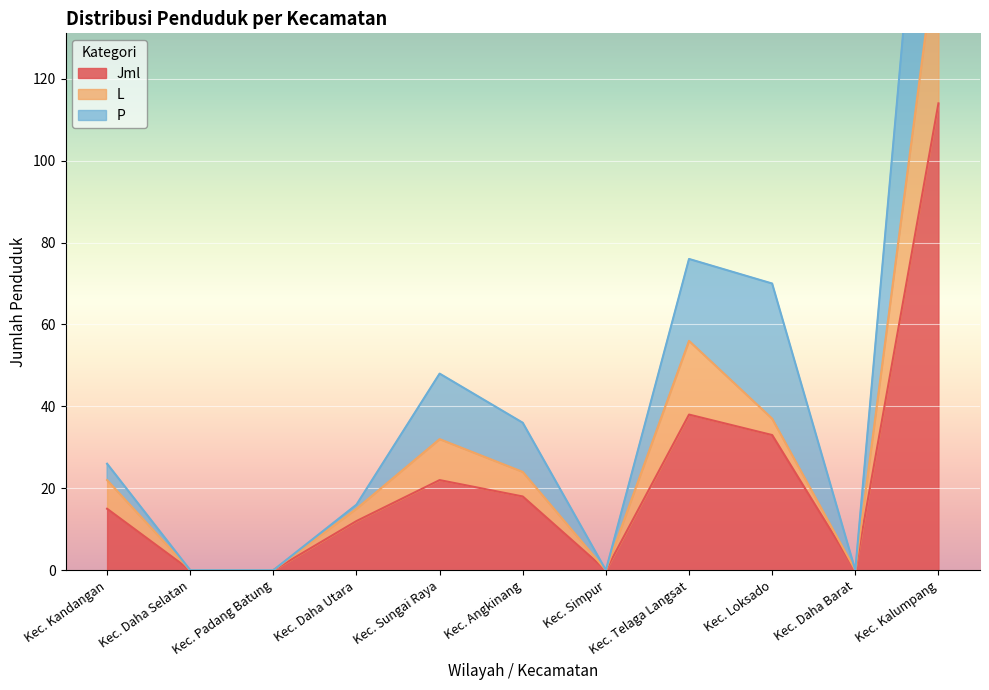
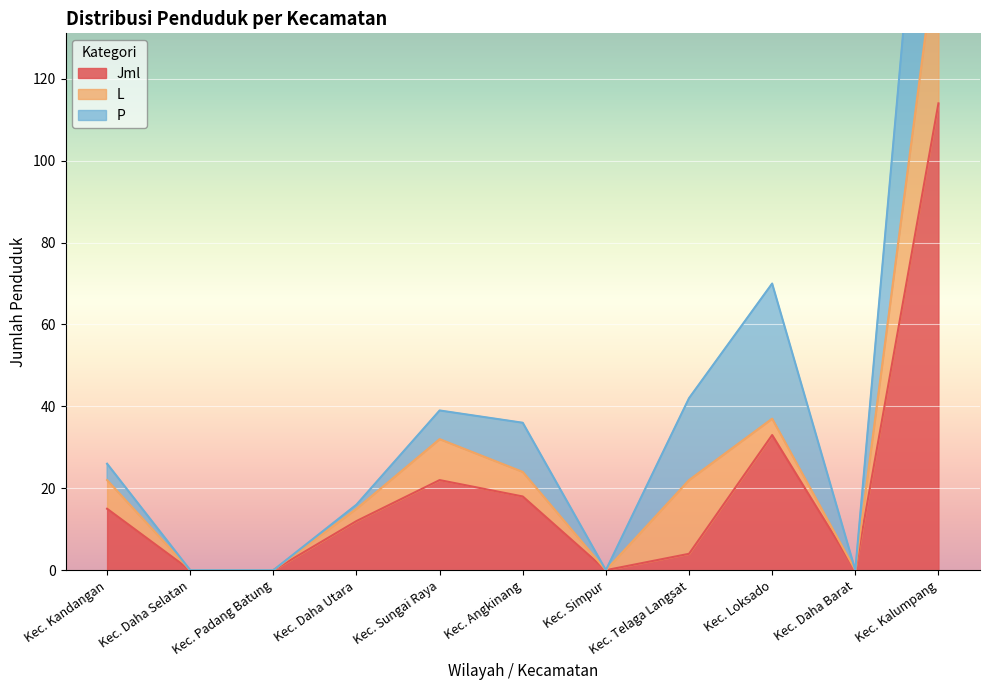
P, Kec. Sungai Raya: 16 -> 7
Jml, Kec. Telaga Langsat: 38 -> 4
